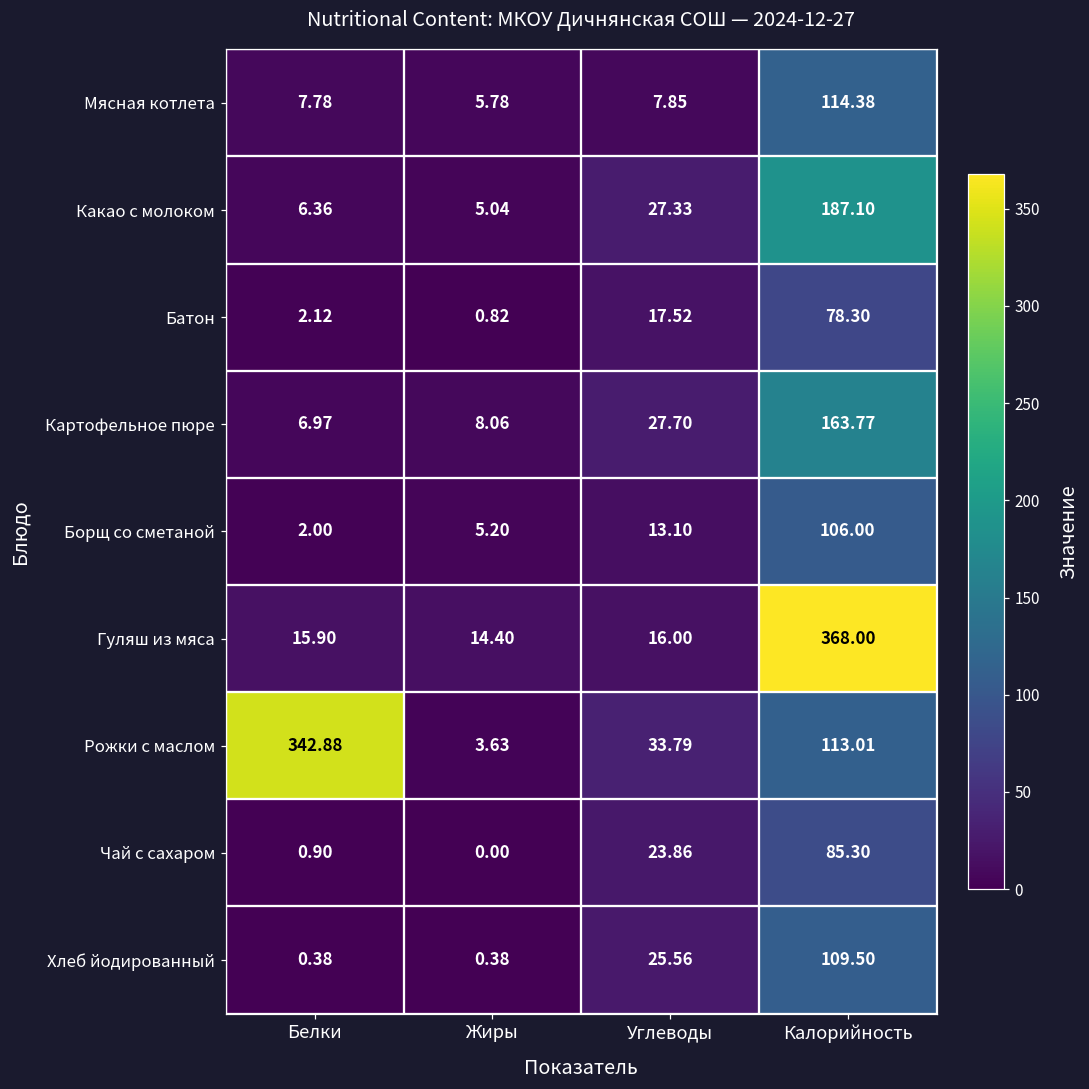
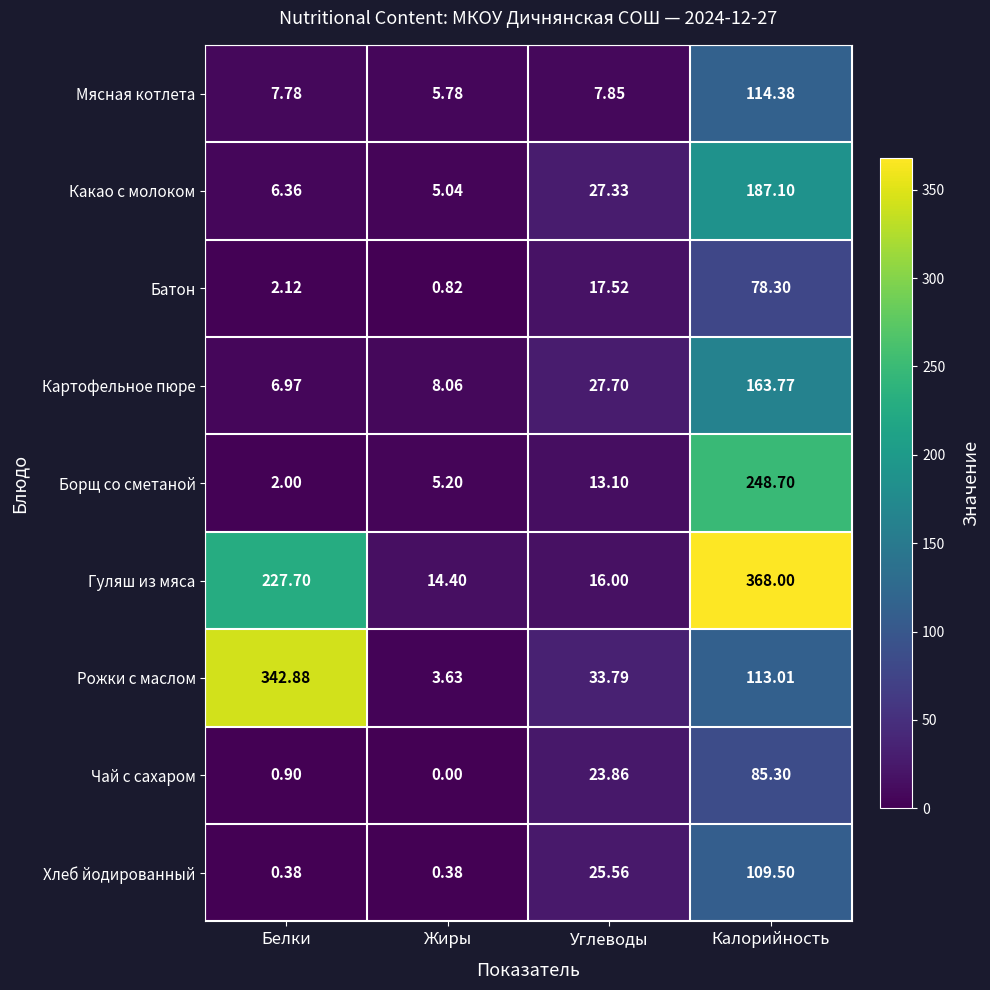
Борщ со сметаной, Калорийность: 106.00 -> 248.70
Гуляш из мяса, Белки: 15.90 -> 227.70
